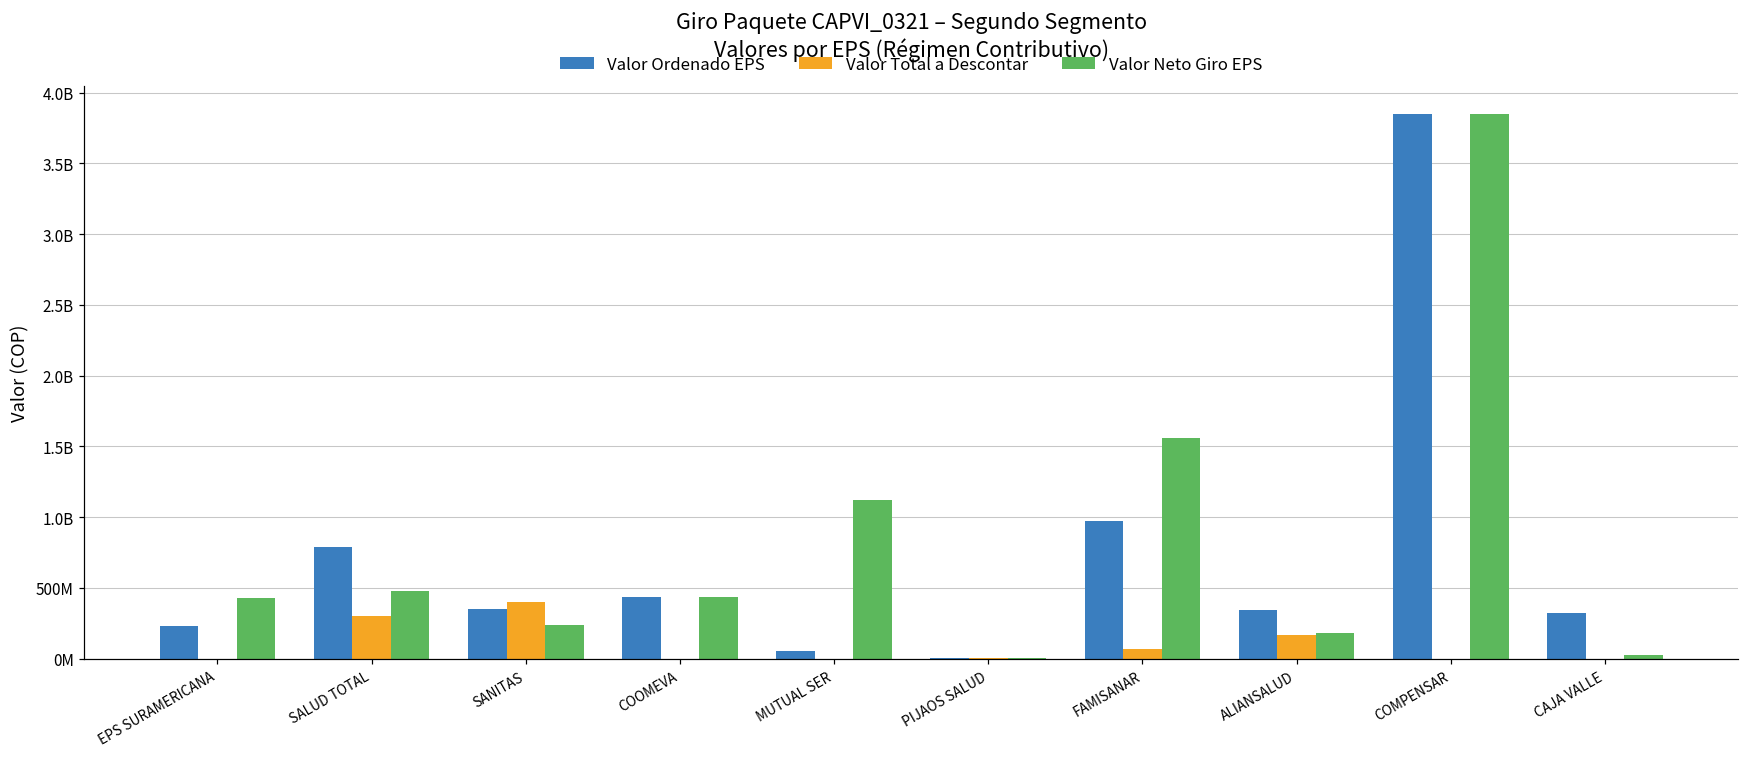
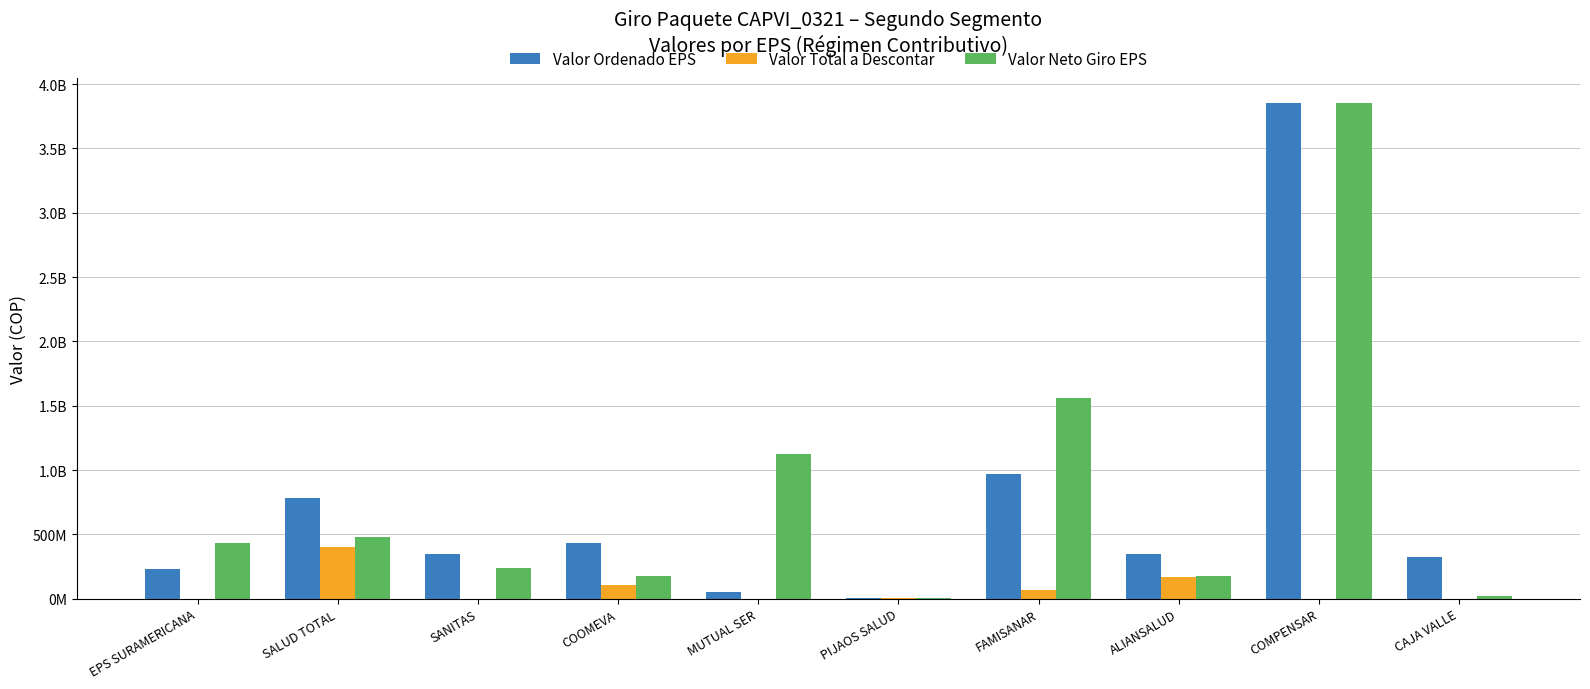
Valor Total a Descontar, SALUD TOTAL: 300000000 -> 400000000
Valor Total a Descontar, SANITAS: 400000000 -> 0
Valor Total a Descontar, COOMEVA: 0 -> 110000000
Valor Neto Giro EPS, COOMEVA: 430000000 -> 170000000
